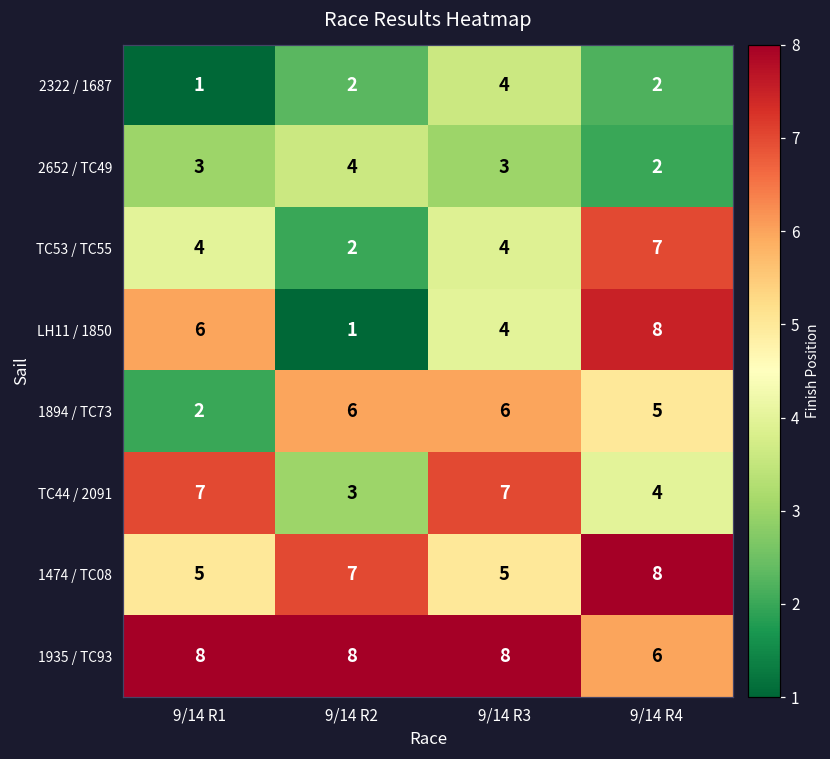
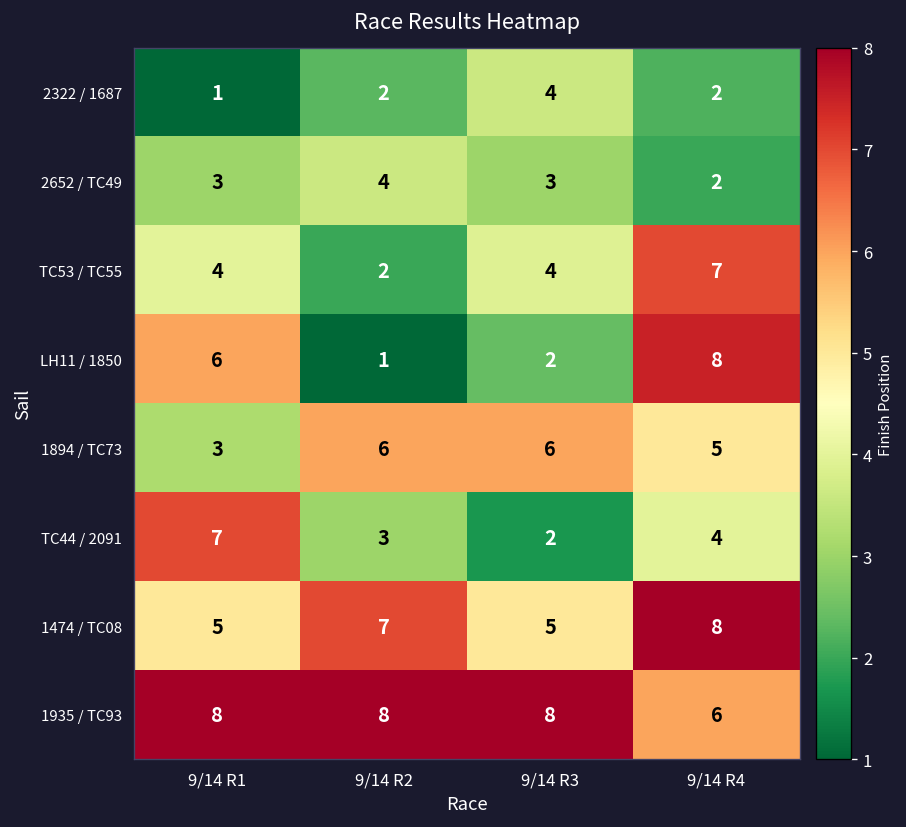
LH11 / 1850, 9/14 R3: 4 -> 2
1894 / TC73, 9/14 R1: 2 -> 3
TC44 / 2091, 9/14 R3: 7 -> 2
